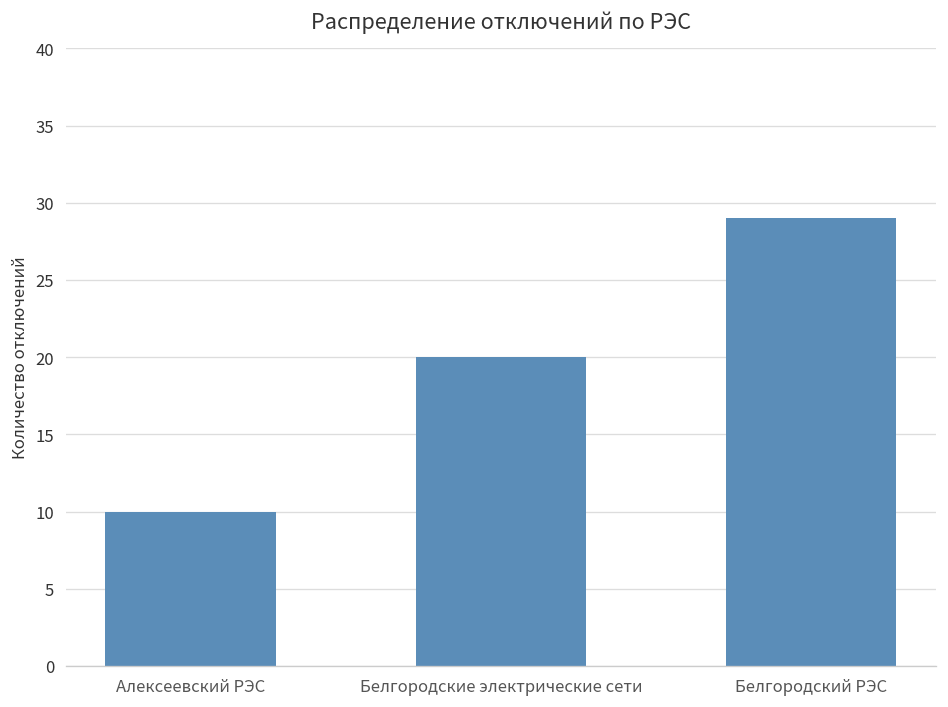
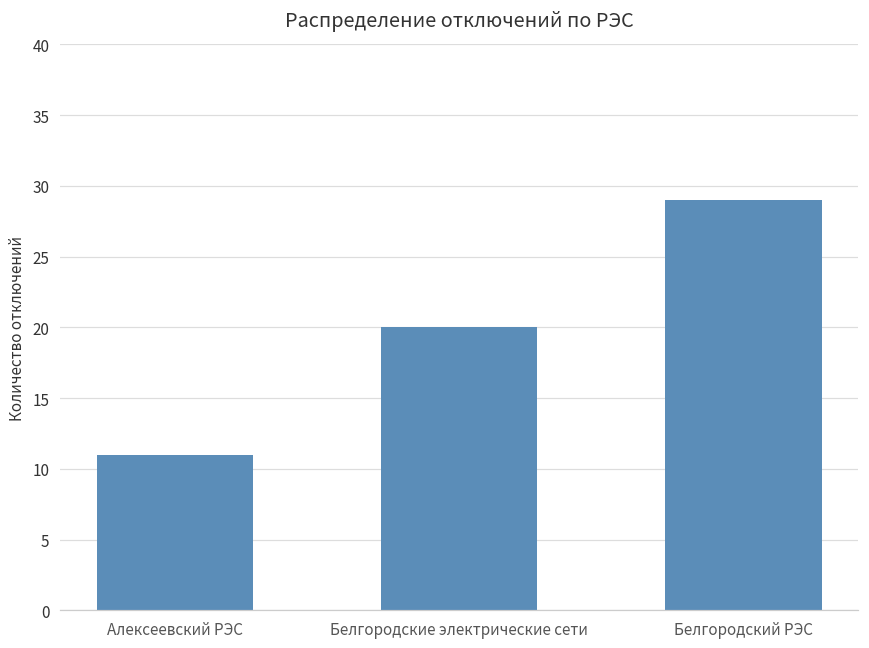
Алексеевский РЭС: 10 -> 11
